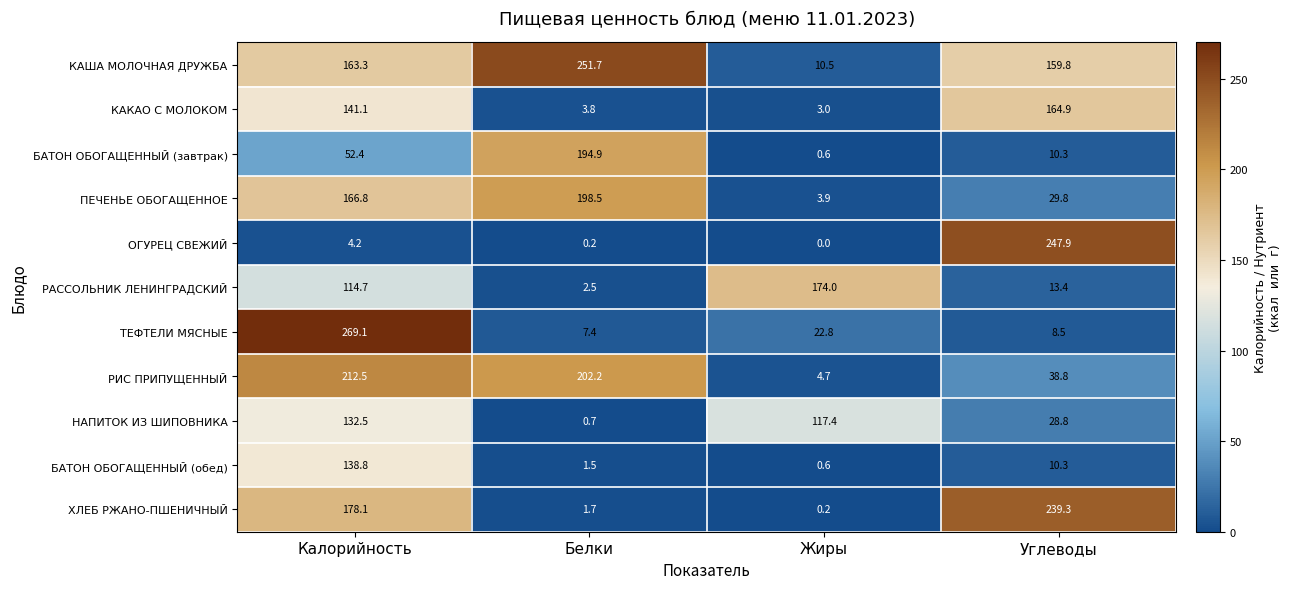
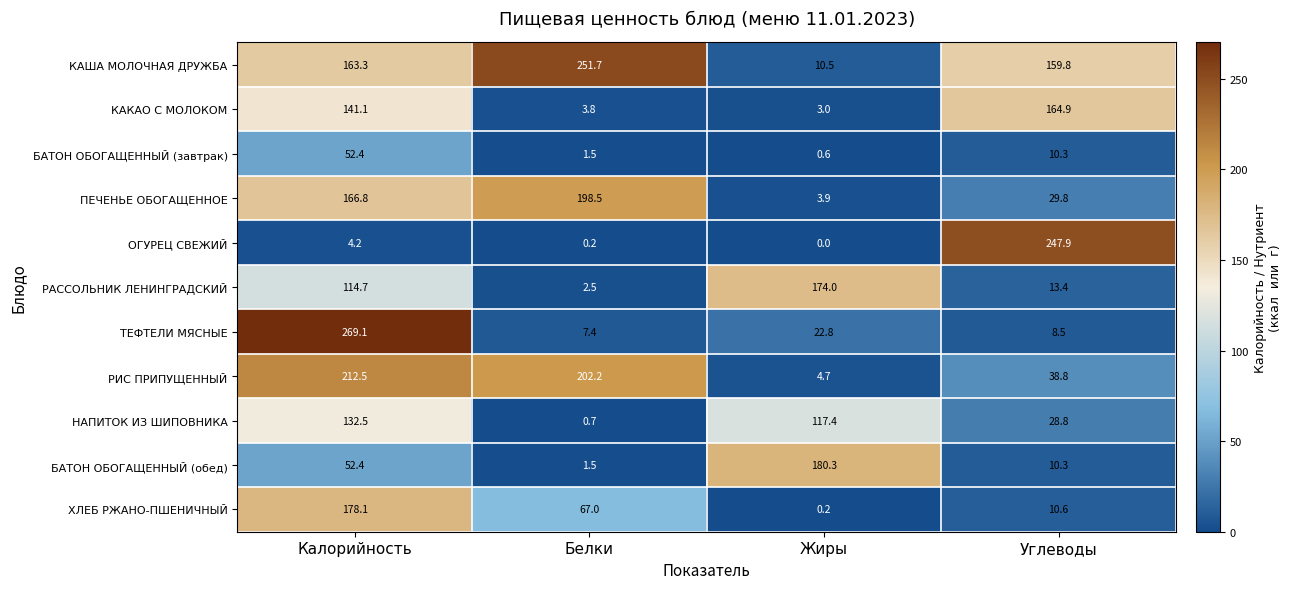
БАТОН ОБОГАЩЕННЫЙ (завтрак), Белки: 194.9 -> 1.5
БАТОН ОБОГАЩЕННЫЙ (обед), Калорийность: 138.8 -> 52.4
БАТОН ОБОГАЩЕННЫЙ (обед), Жиры: 0.6 -> 180.3
ХЛЕБ РЖАНО-ПШЕНИЧНЫЙ, Белки: 1.7 -> 67.0
ХЛЕБ РЖАНО-ПШЕНИЧНЫЙ, Углеводы: 239.3 -> 10.6
